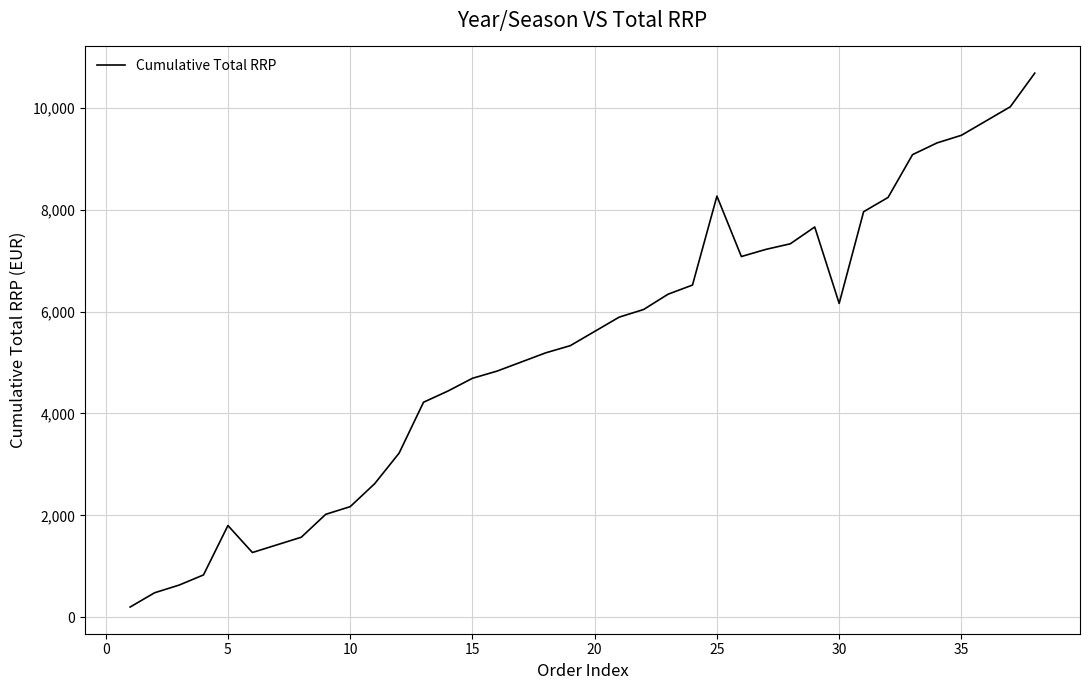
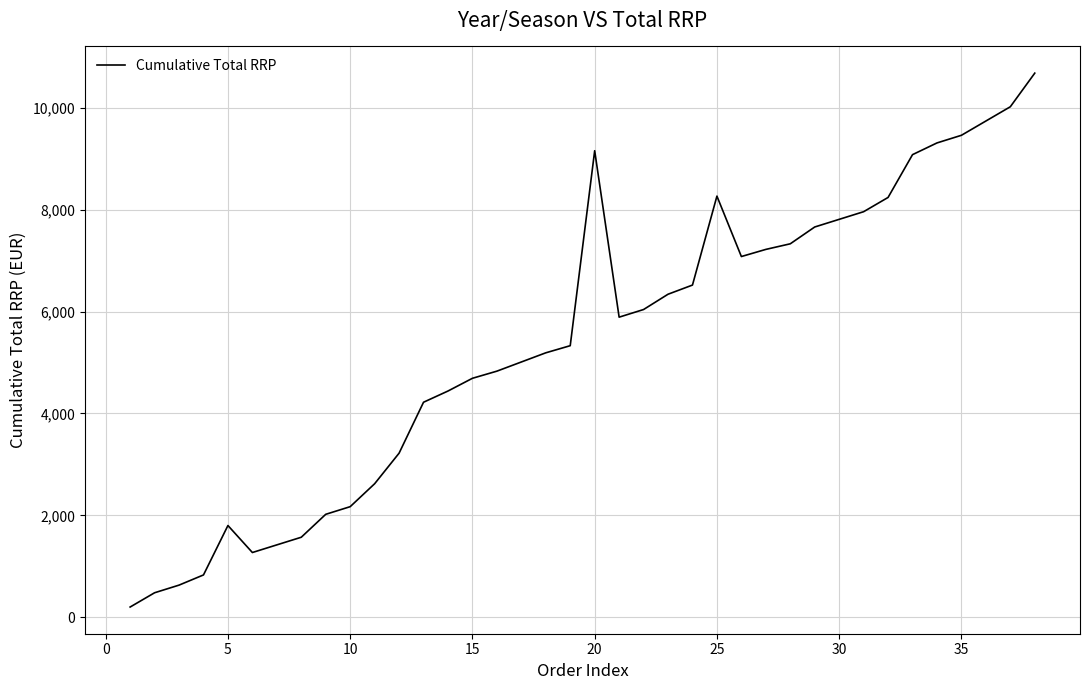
20: 5,600 -> 9,200
30: 6,200 -> 7,800
